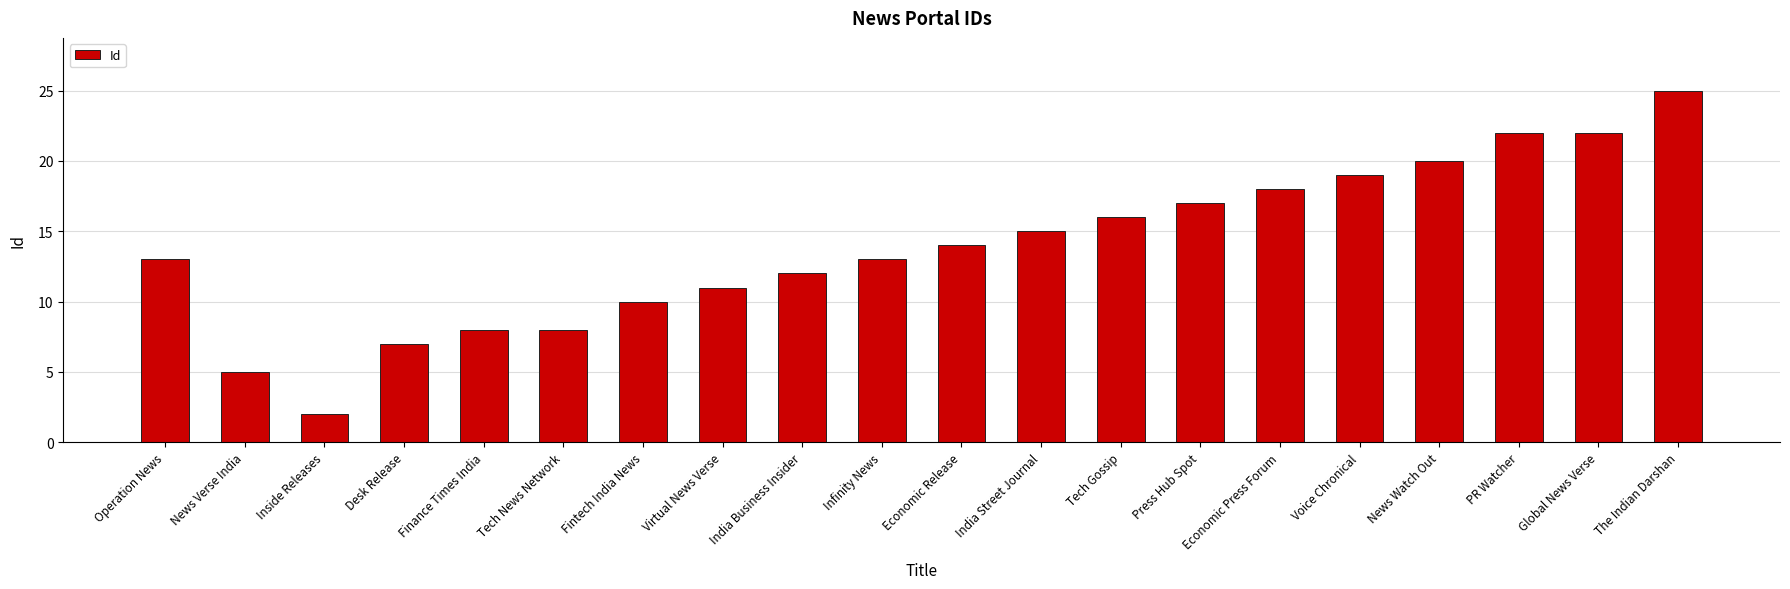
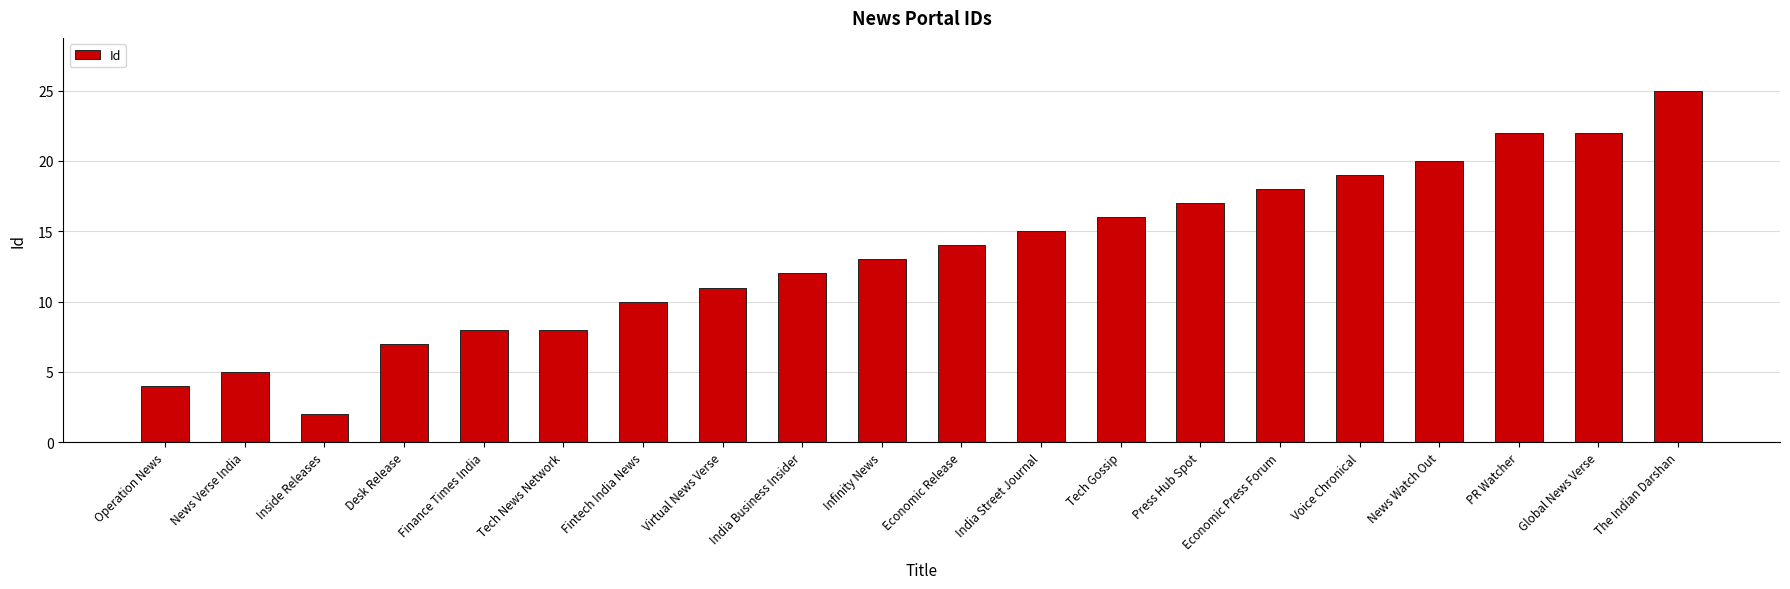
Operation News: 13 -> 4
